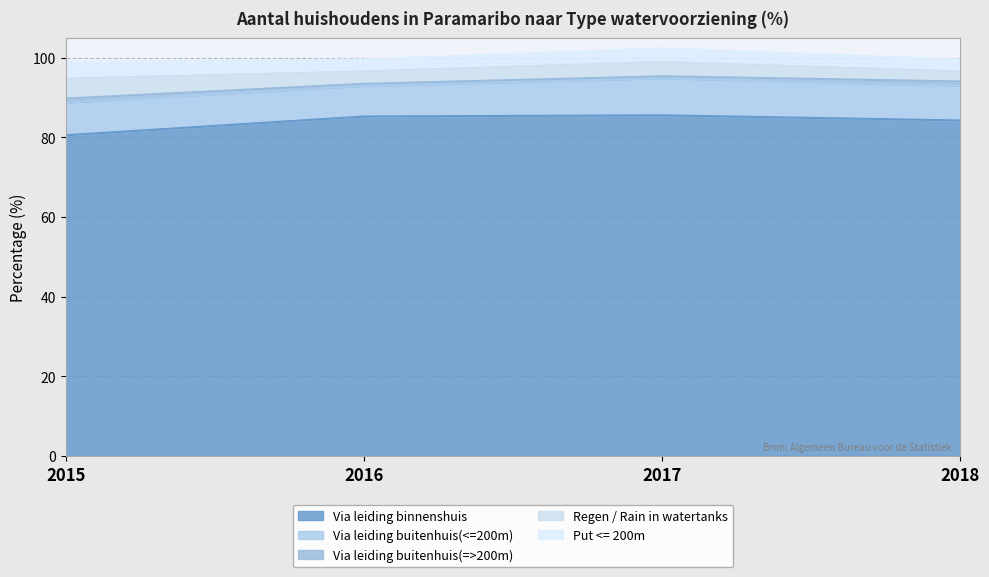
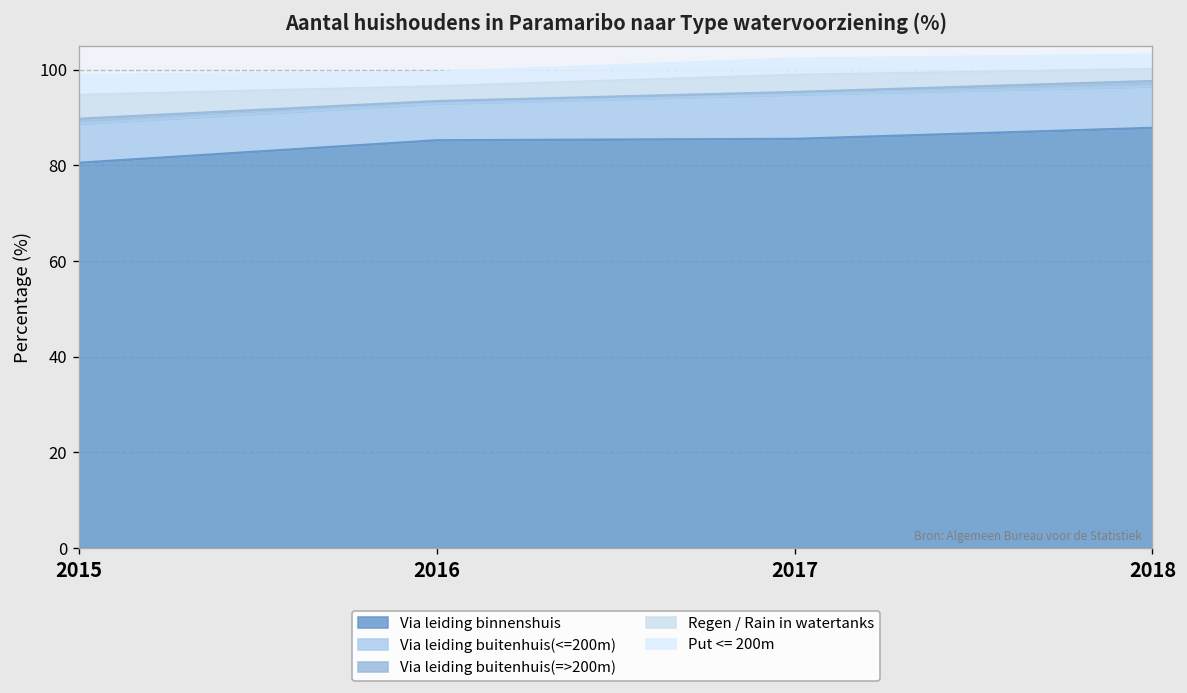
Via leiding binnenshuis, 2018: 84 -> 88
